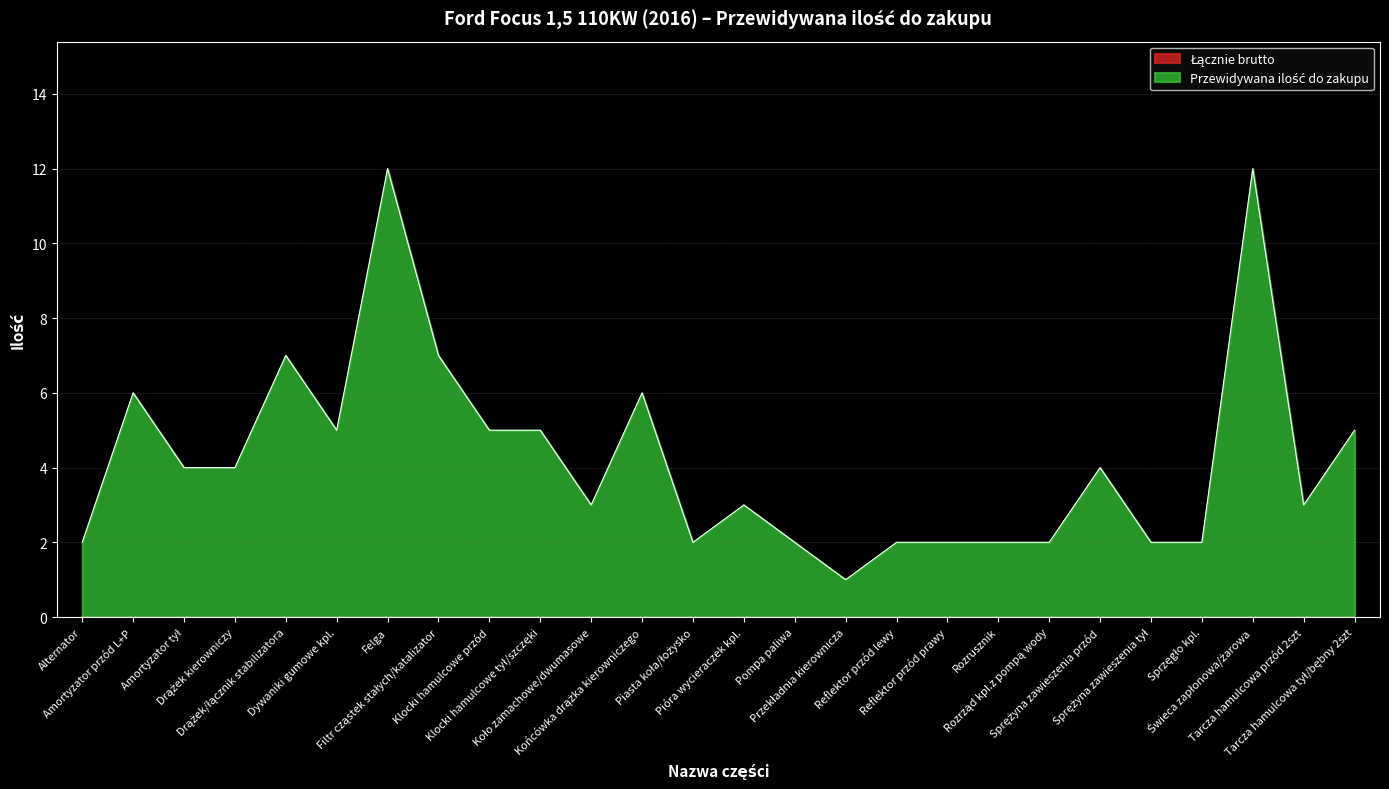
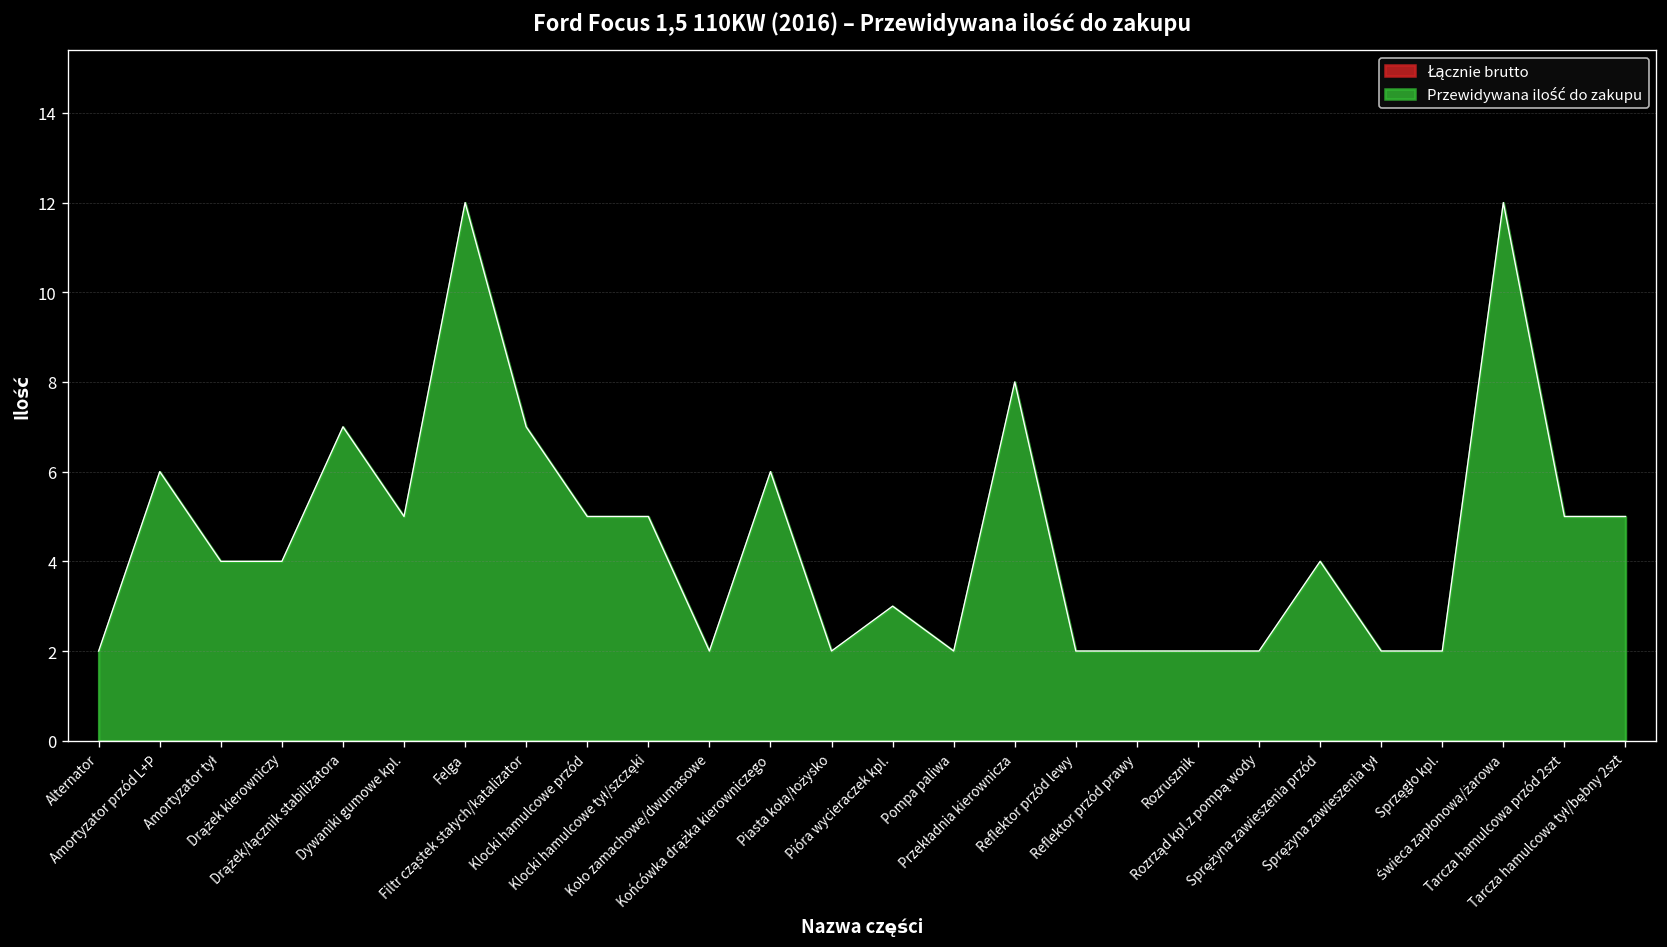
Przewidywana ilość do zakupu, Koło zamachowe/dwumasowe: 3 -> 2
Przewidywana ilość do zakupu, Przekładnia kierownicza: 1 -> 8
Przewidywana ilość do zakupu, Tarcza hamulcowa przód 2szt: 3 -> 5
